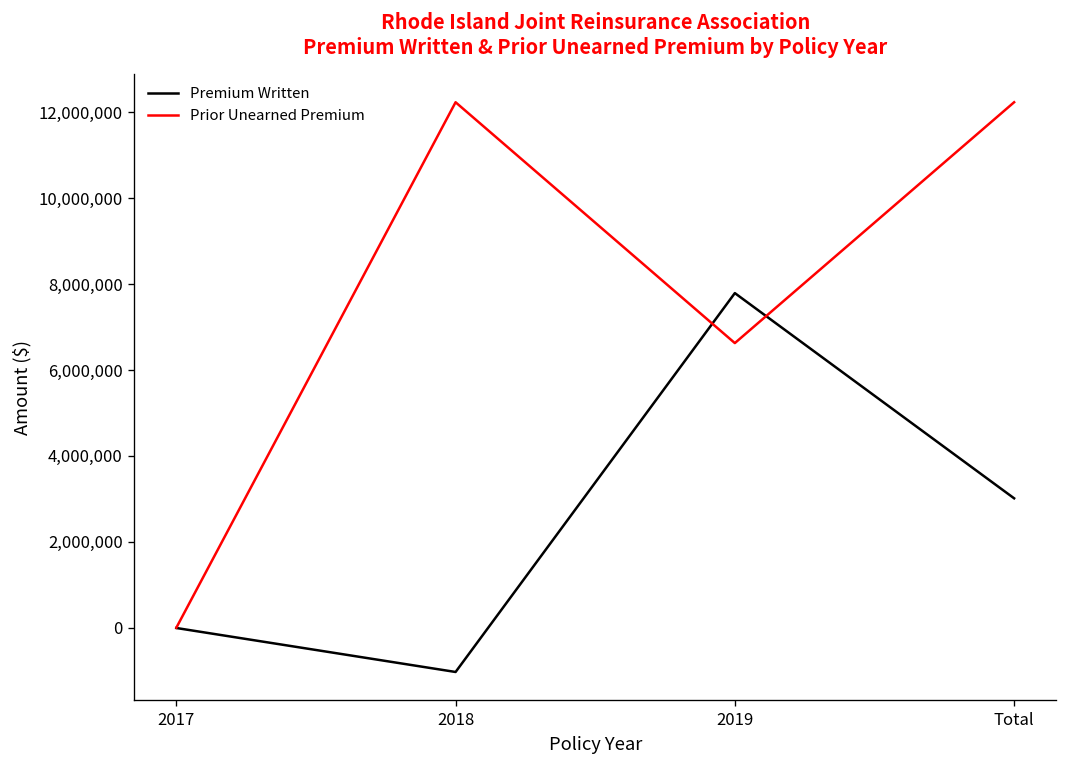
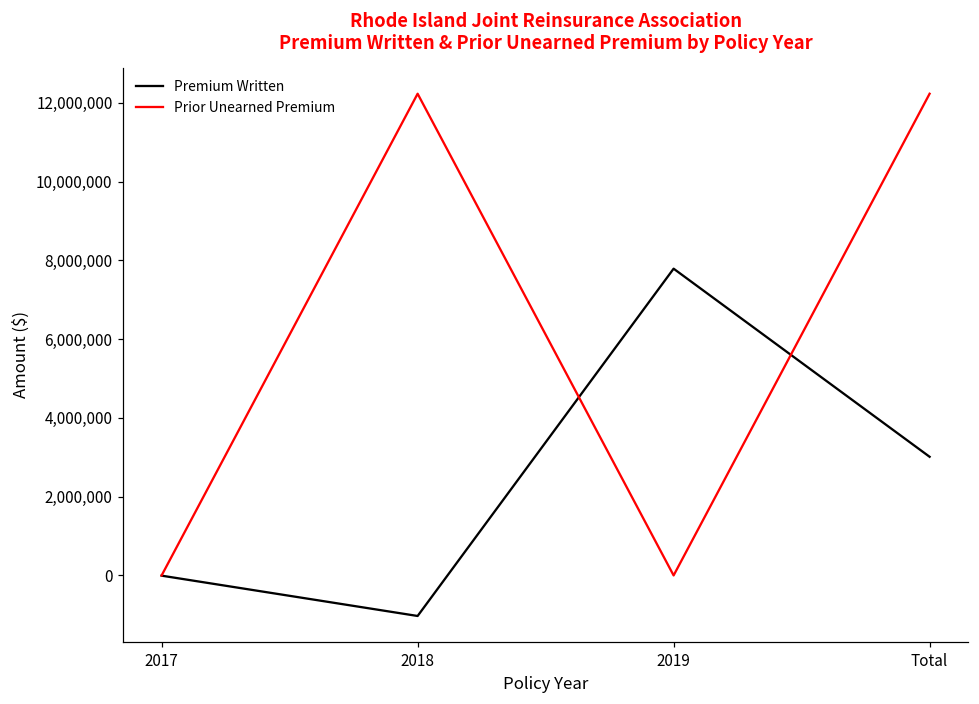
Prior Unearned Premium, 2019: 6,600,000 -> 0
